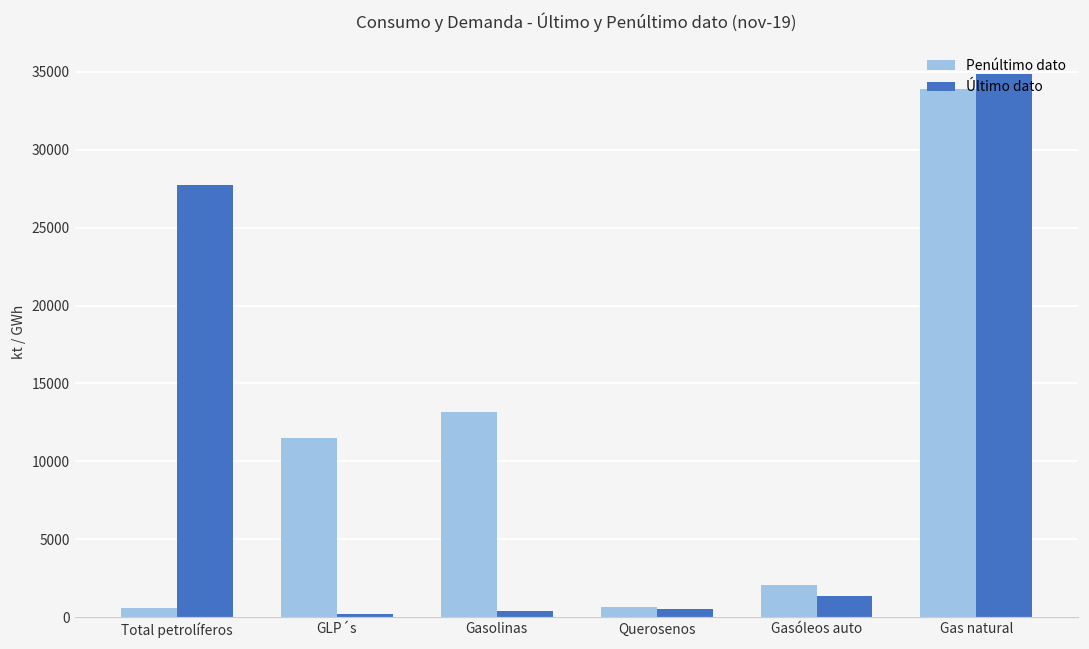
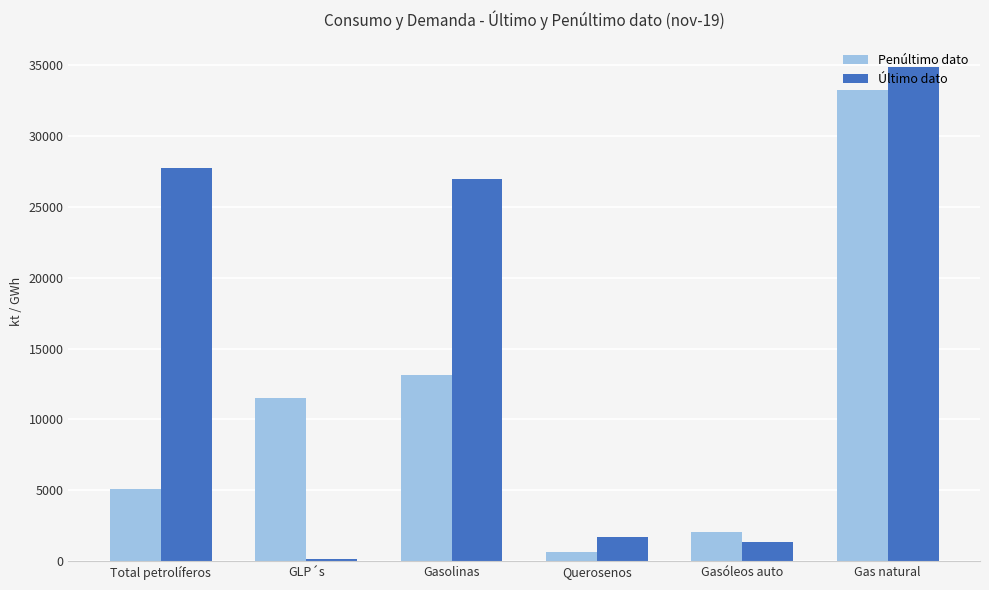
Penúltimo dato, Total petrolíferos: 600 -> 5100
Último dato, Gasolinas: 400 -> 27000
Último dato, Querosenos: 500 -> 1700
Penúltimo dato, Gas natural: 33900 -> 33300
